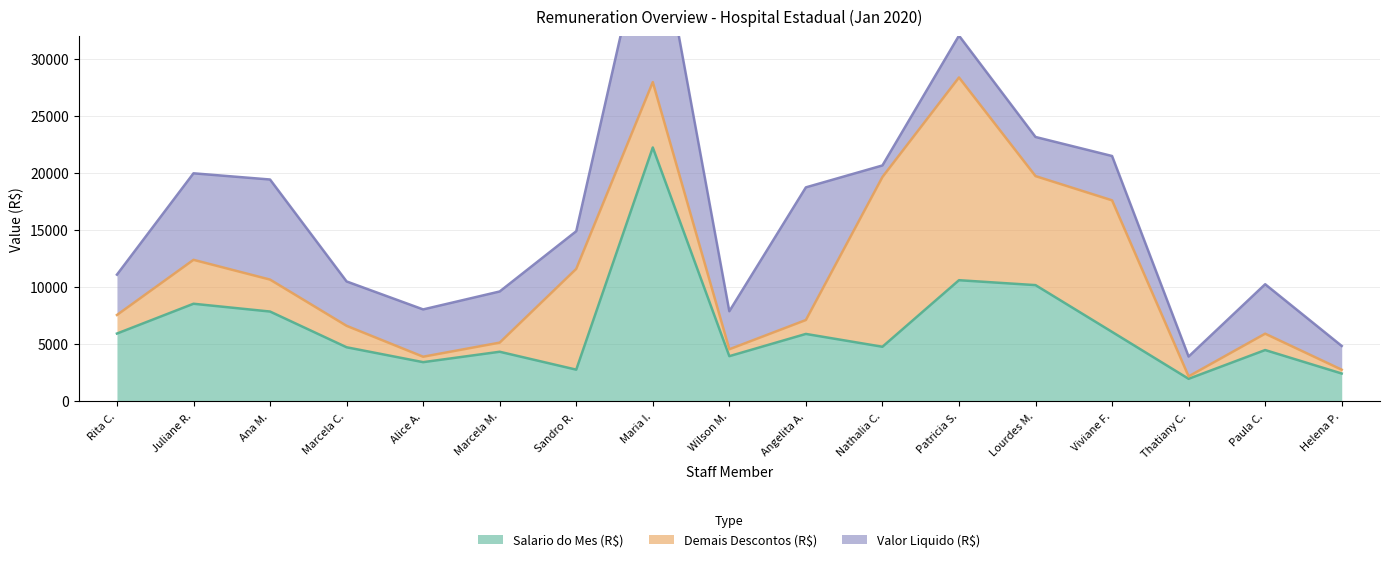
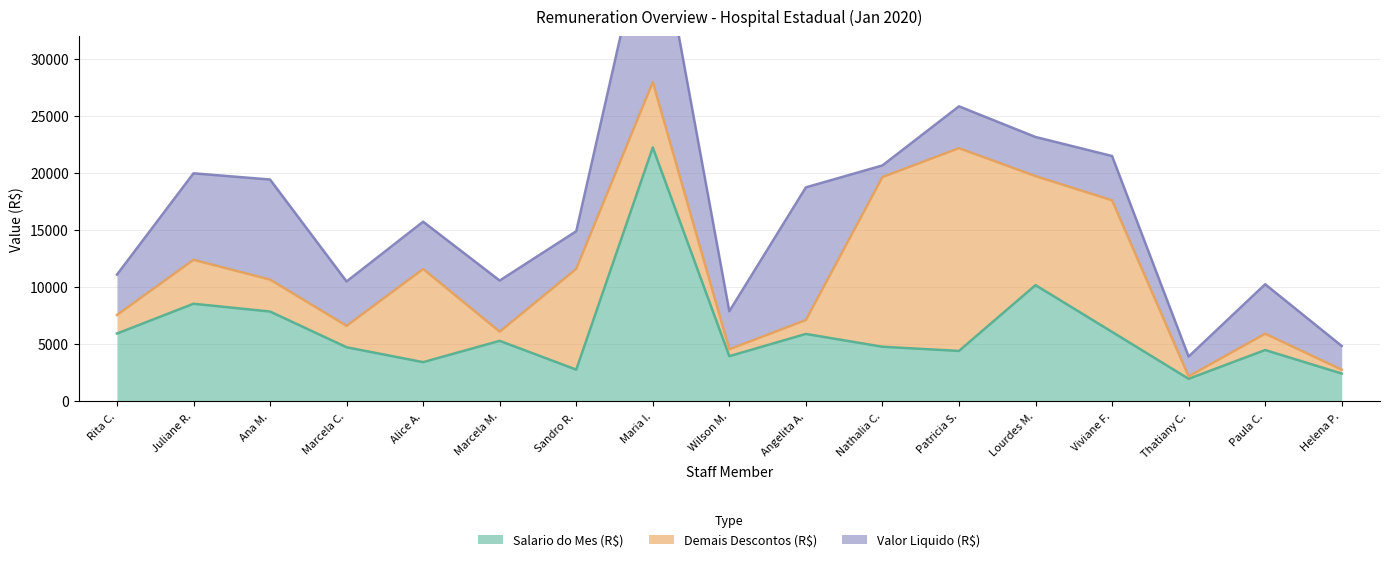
Demais Descontos (R$), Alice A.: 500 -> 8200
Salario do Mes (R$), Marcela M.: 4300 -> 5300
Salario do Mes (R$), Patricia S.: 10600 -> 4400
